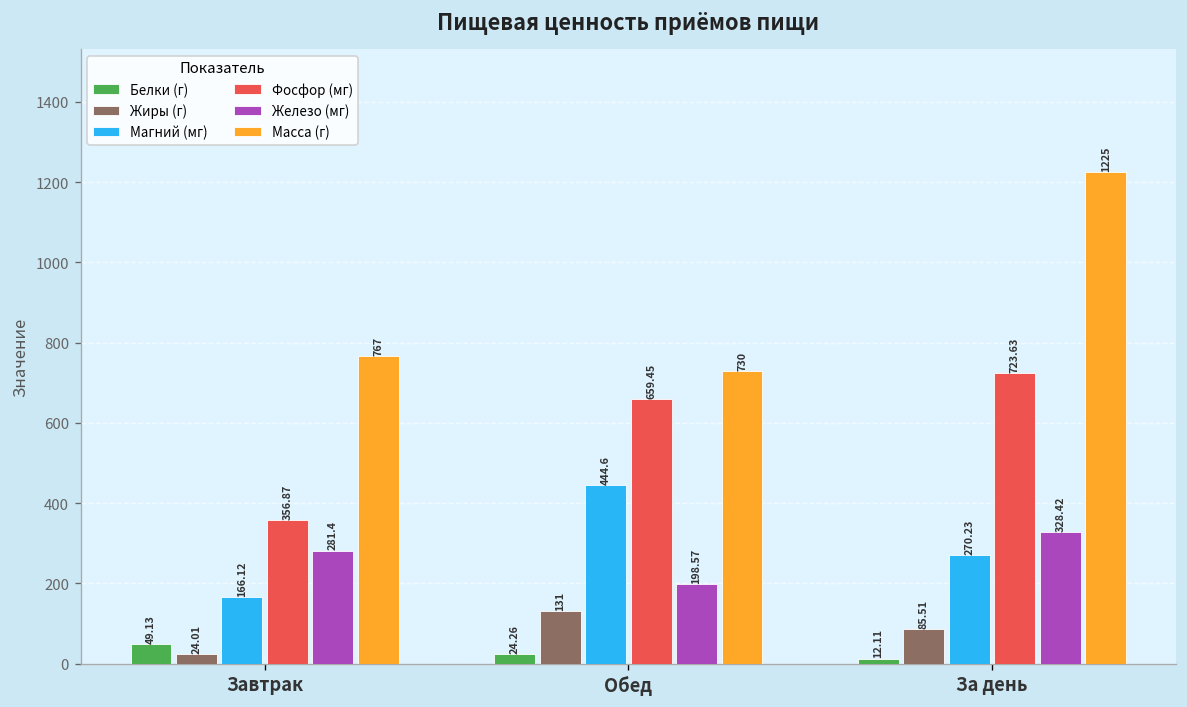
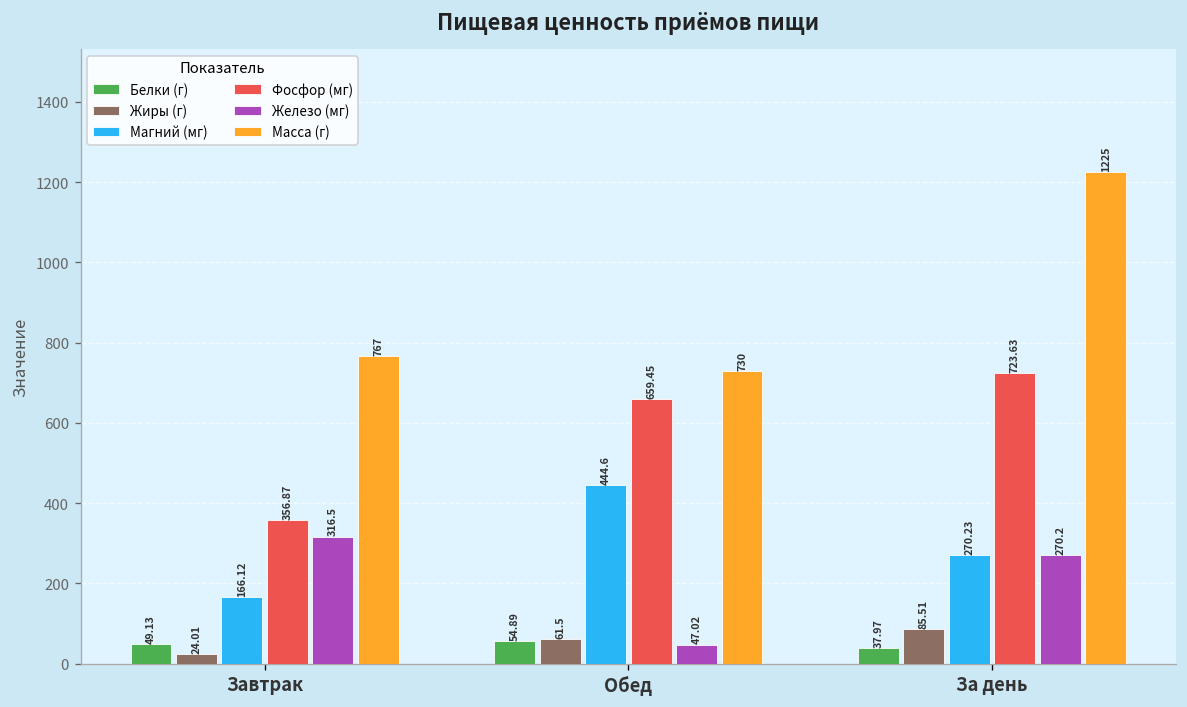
Железо (мг), Завтрак: 281.4 -> 316.5
Белки (г), Обед: 24.26 -> 54.89
Жиры (г), Обед: 131 -> 61.5
Железо (мг), Обед: 198.57 -> 47.02
Белки (г), За день: 12.11 -> 37.97
Железо (мг), За день: 328.42 -> 270.2
